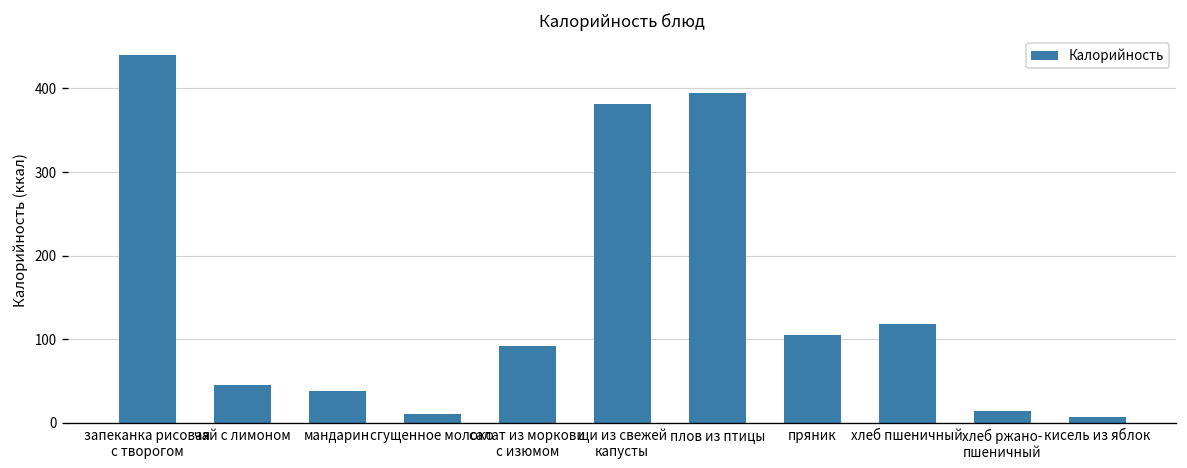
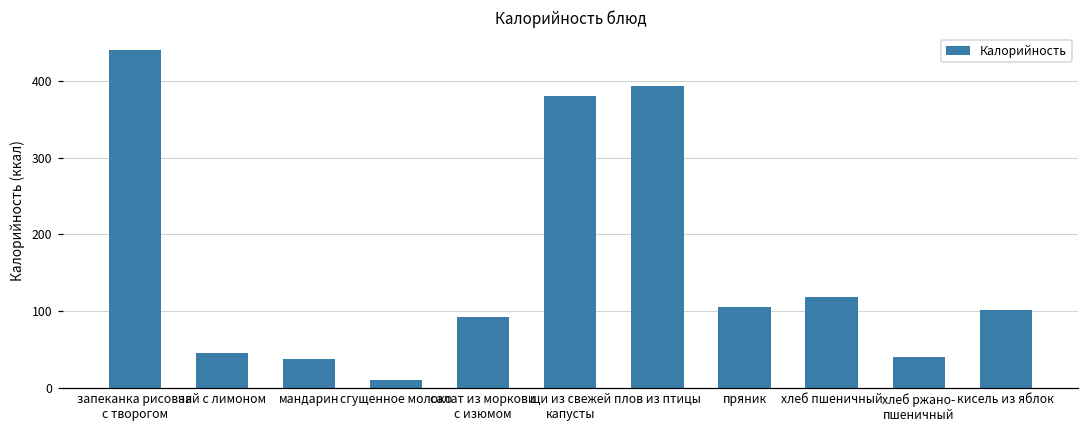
хлеб ржано- пшеничный: 10 -> 40
кисель из яблок: 10 -> 100
